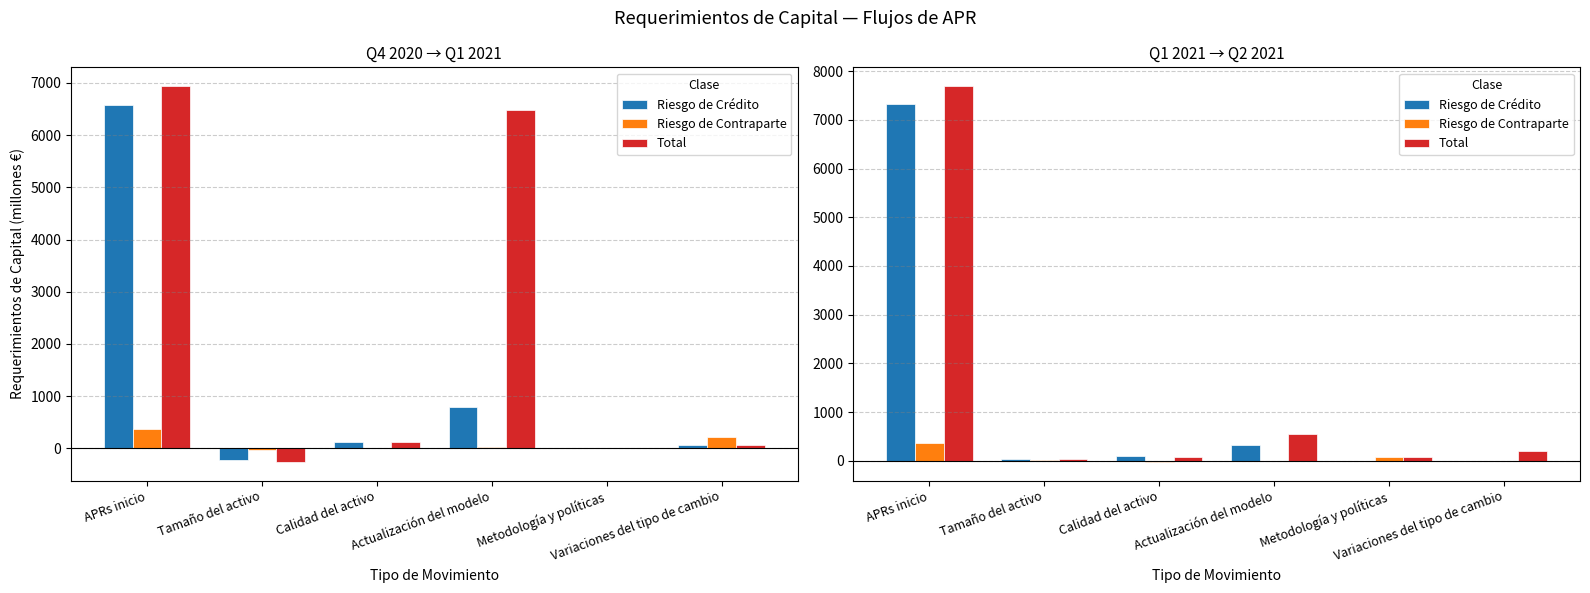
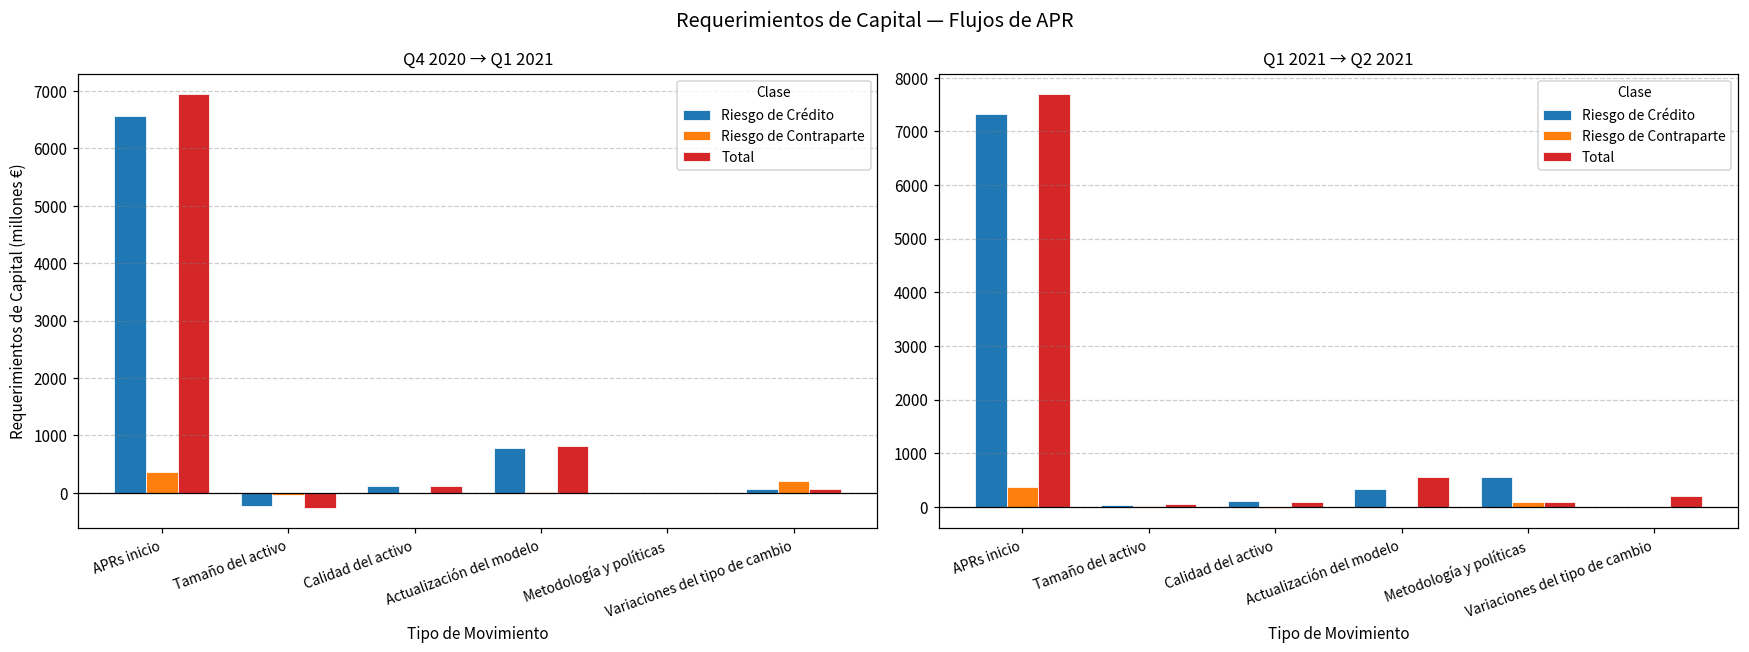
Q4 2020 → Q1 2021, Total, Actualización del modelo: 6500 -> 800
Q1 2021 → Q2 2021, Riesgo de Crédito, Metodología y políticas: 0 -> 600
